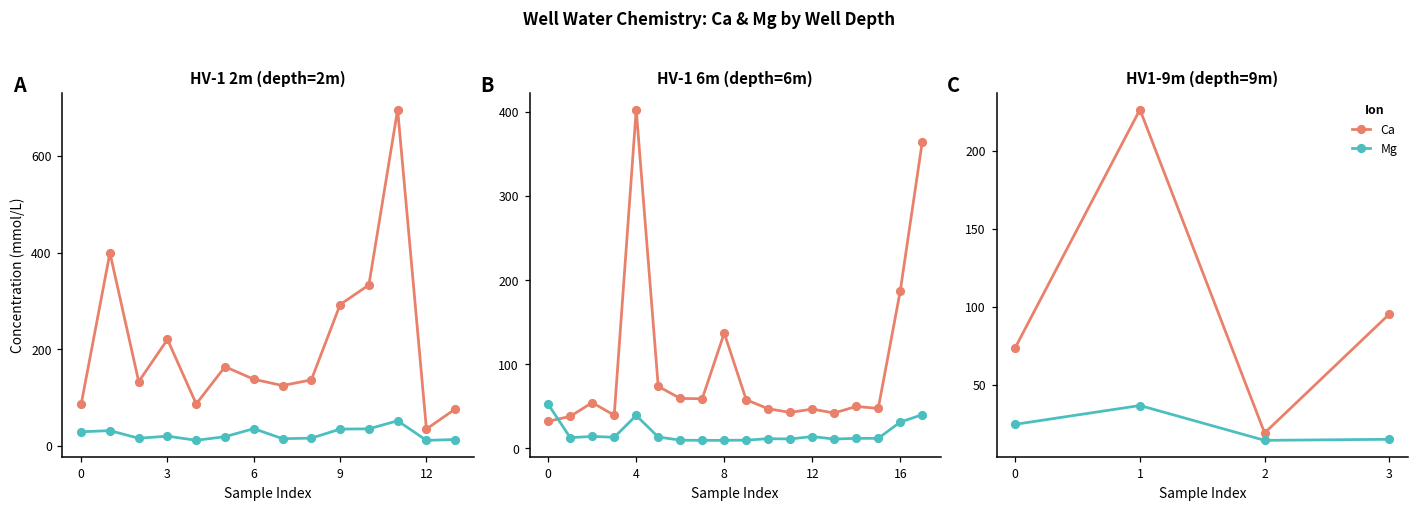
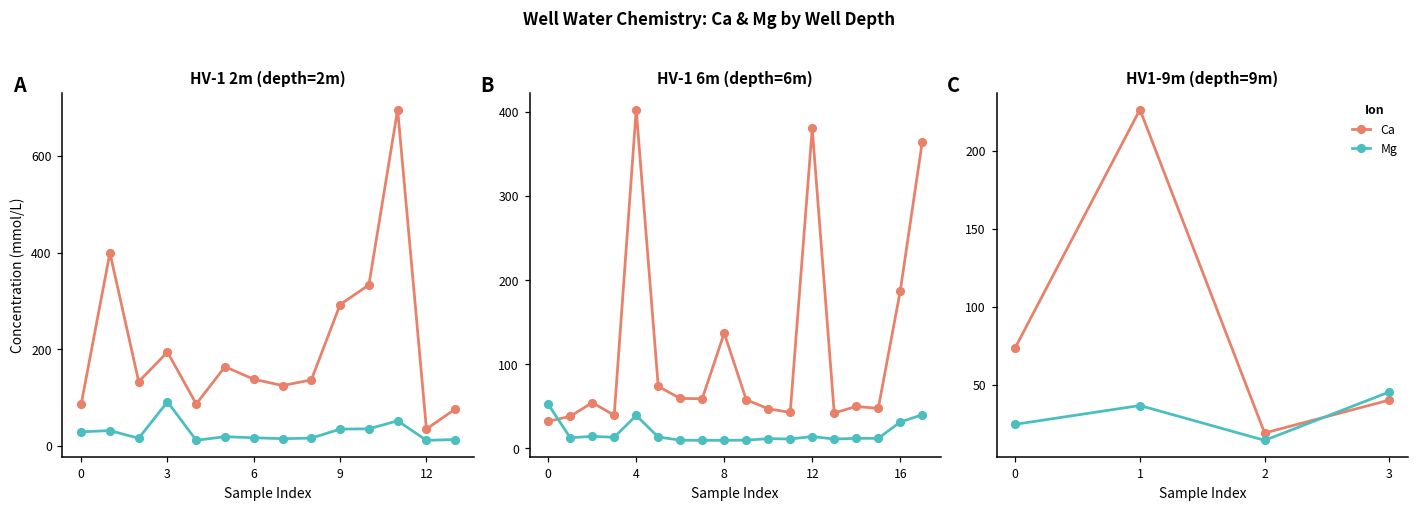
HV-1 2m (depth=2m), Ca, 3: 220 -> 190
HV-1 2m (depth=2m), Mg, 3: 20 -> 90
HV-1 2m (depth=2m), Mg, 6: 40 -> 20
HV-1 6m (depth=6m), Ca, 12: 50 -> 380
HV1-9m (depth=9m), Ca, 3: 95 -> 40
HV1-9m (depth=9m), Mg, 3: 15 -> 45
